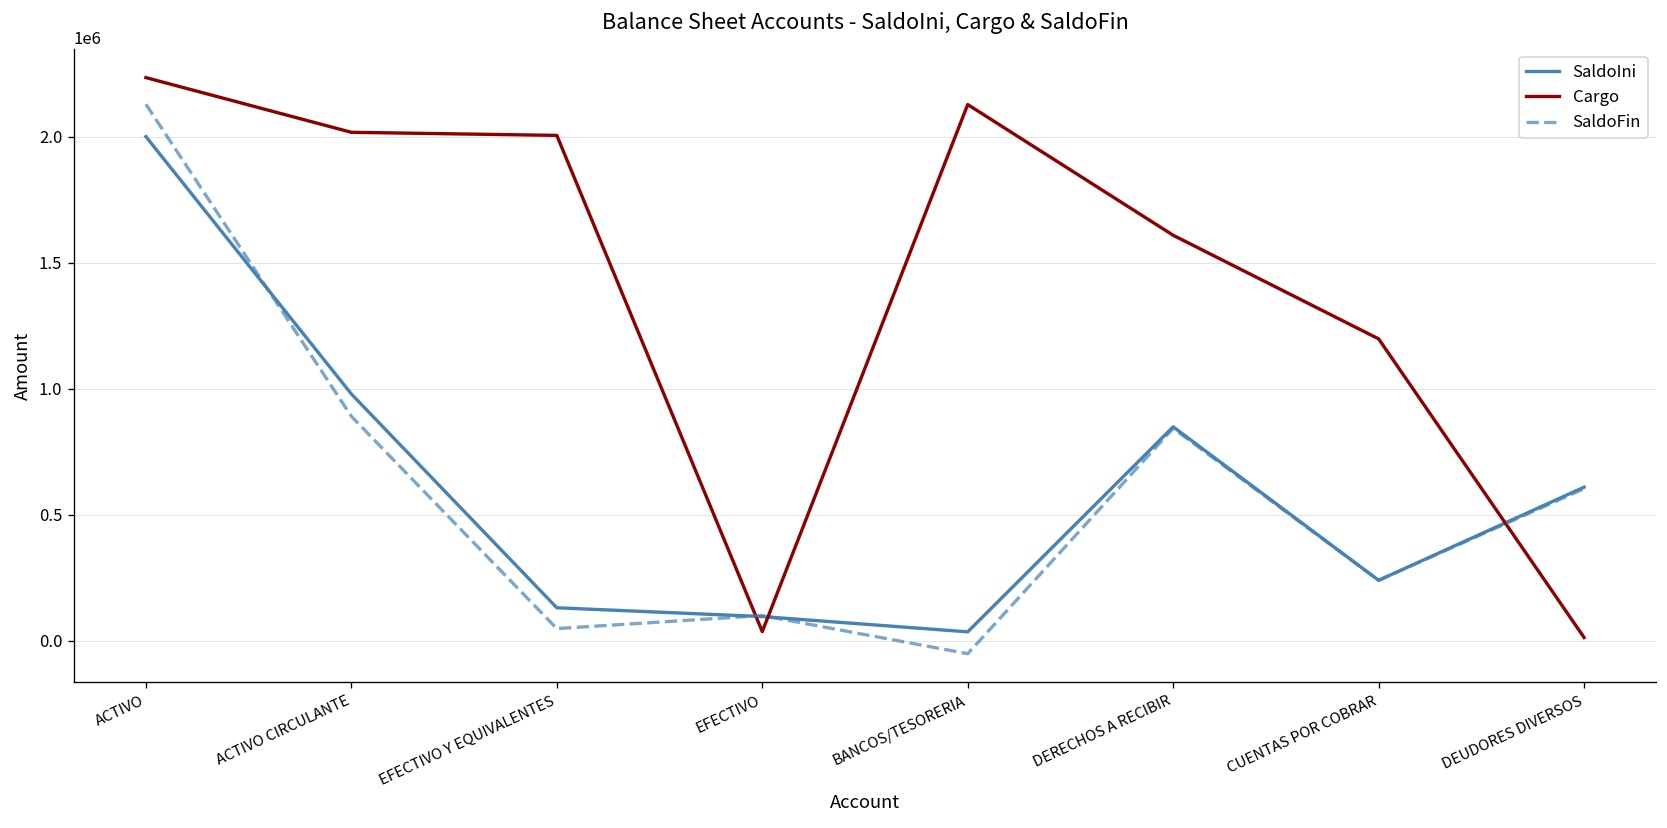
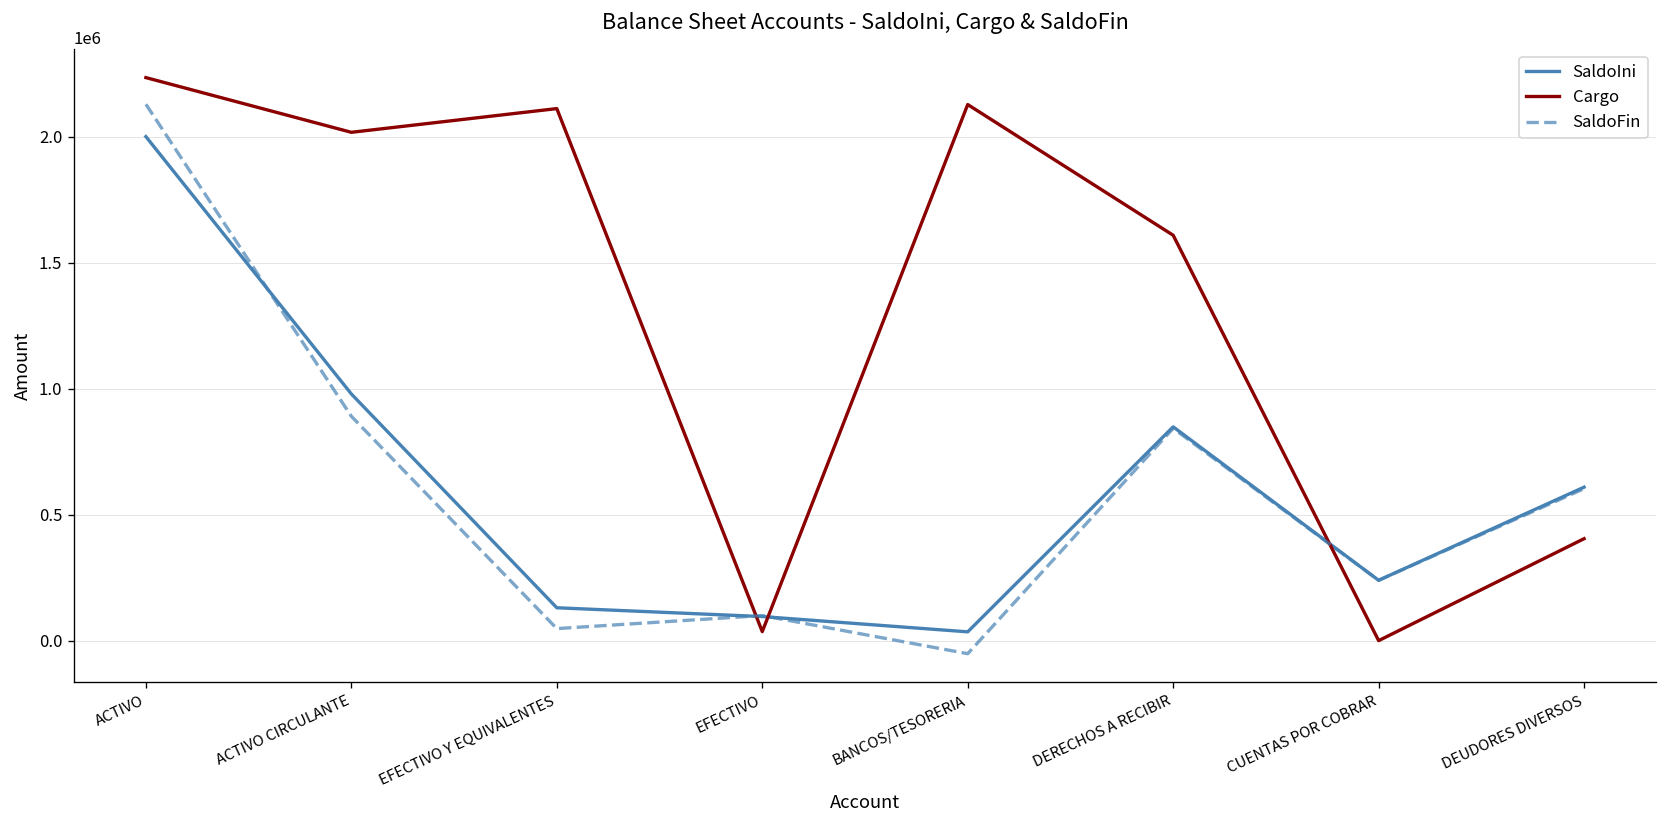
Cargo, EFECTIVO Y EQUIVALENTES: 2000000 -> 2110000
Cargo, CUENTAS POR COBRAR: 1200000 -> 0
Cargo, DEUDORES DIVERSOS: 10000 -> 400000
